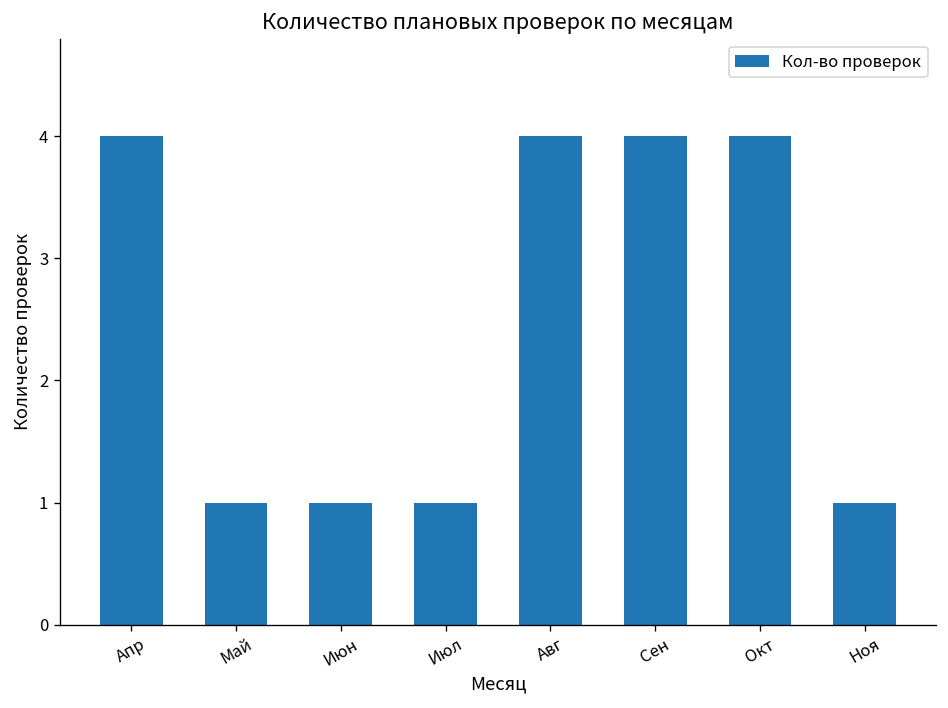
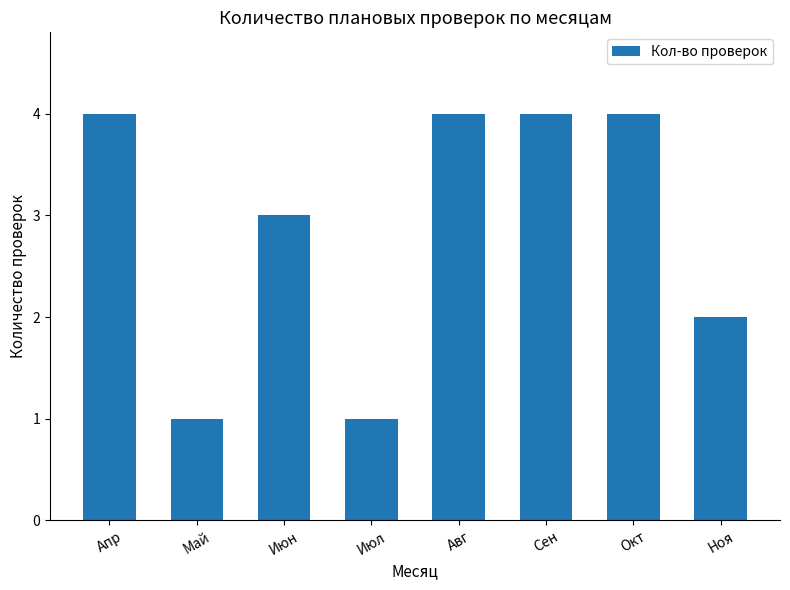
Июн: 1 -> 3
Ноя: 1 -> 2
